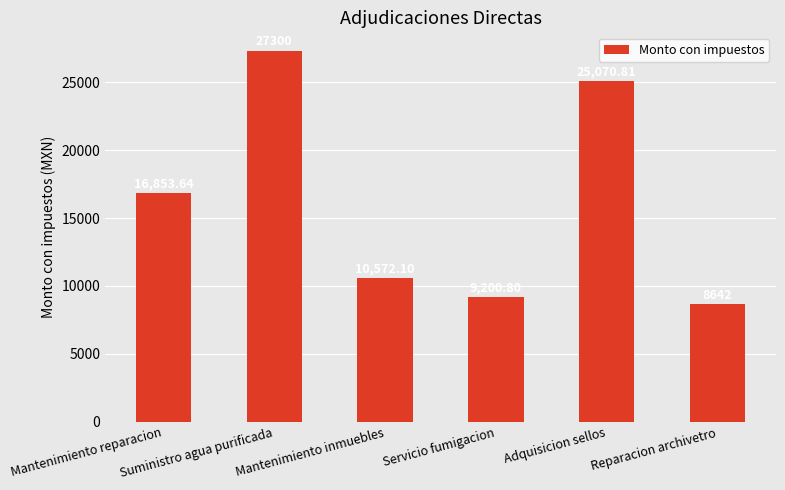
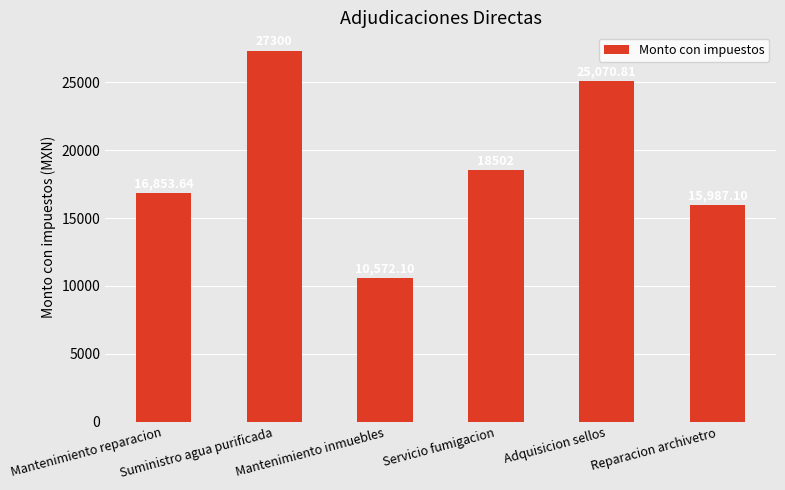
Servicio fumigacion: 9200 -> 18500
Reparacion archivetro: 8600 -> 16000
